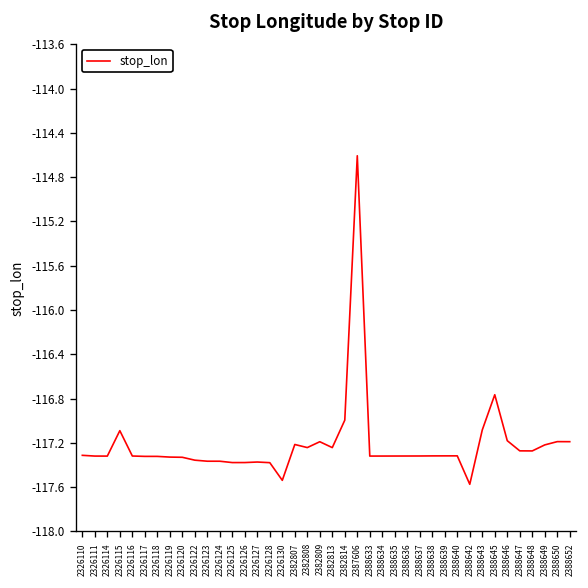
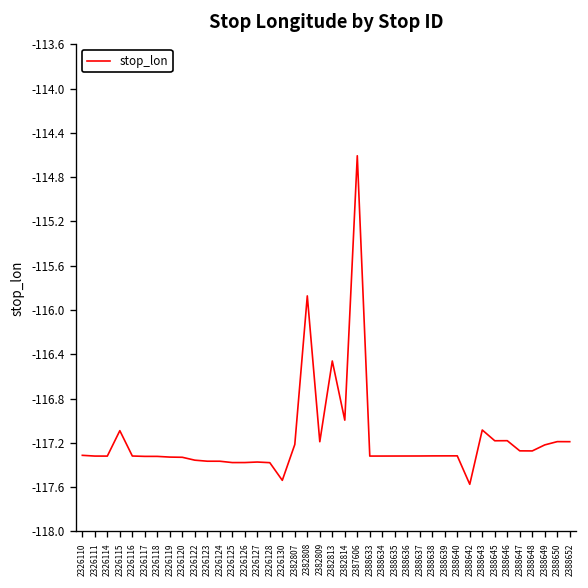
2382808: -117.2 -> -115.9
2382813: -117.2 -> -116.5
2388645: -116.8 -> -117.2
